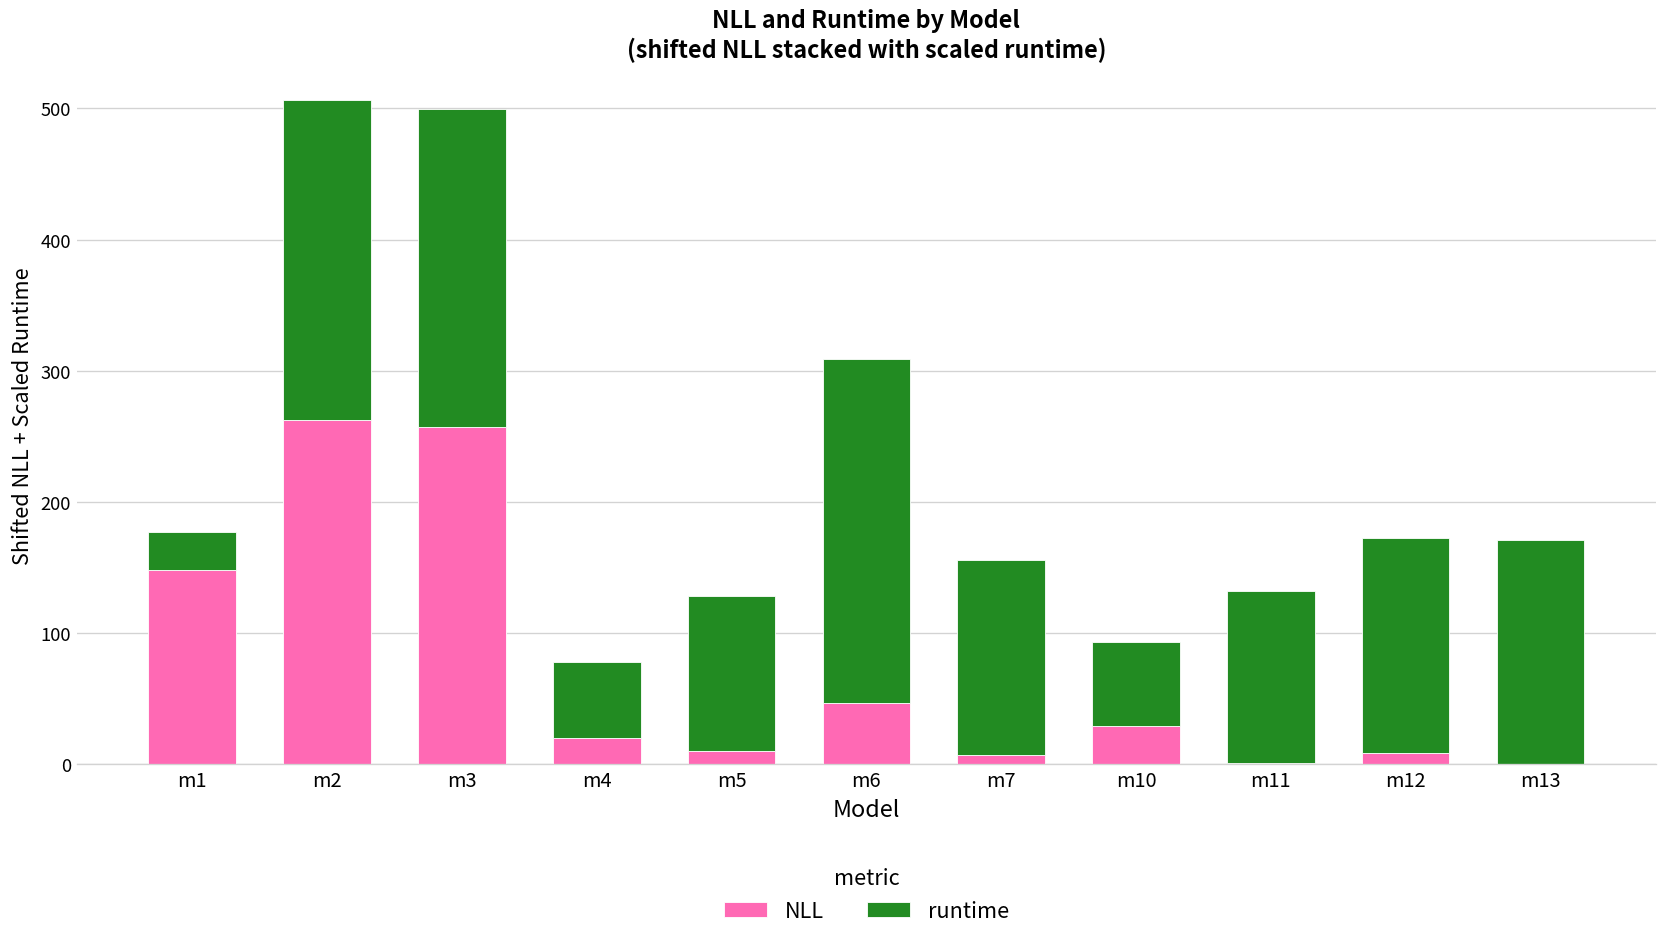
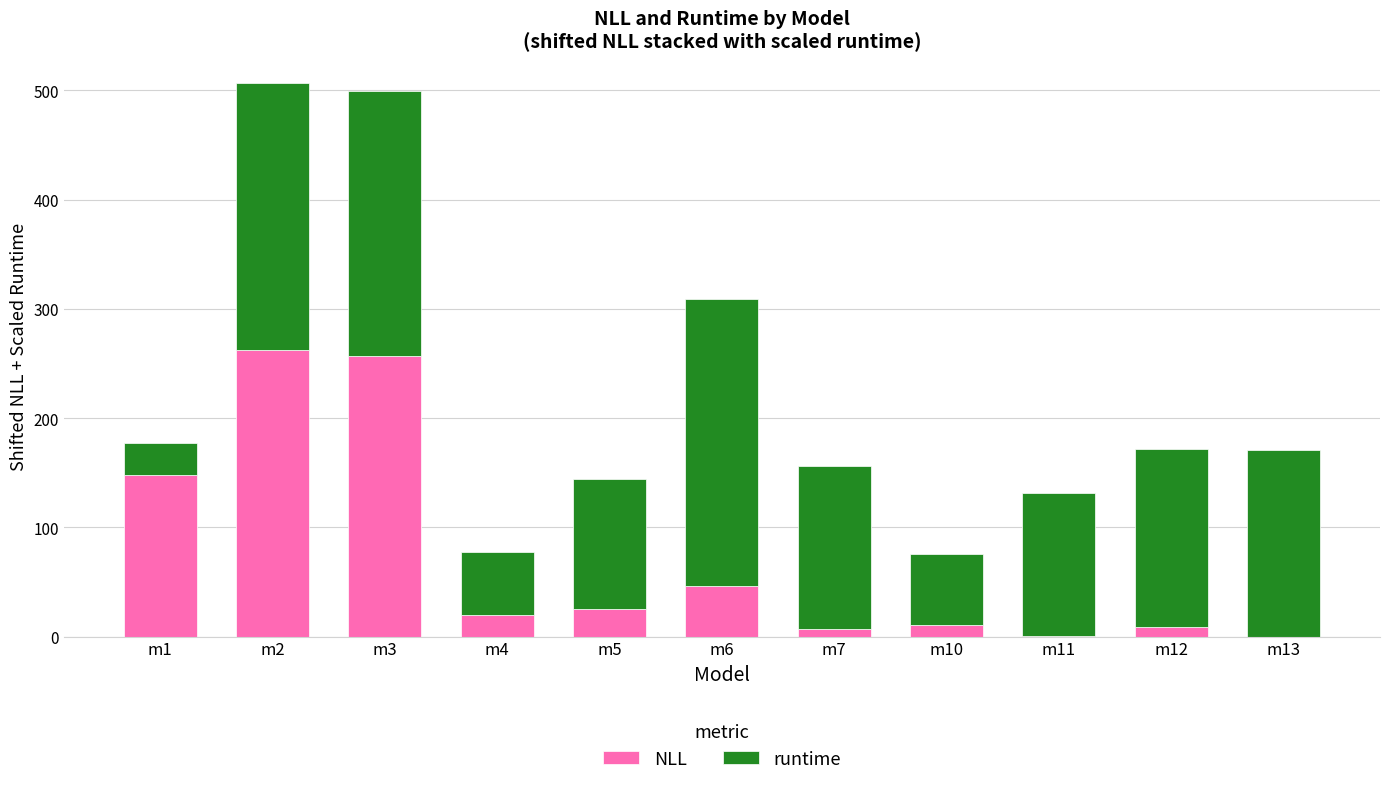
NLL, m5: 10 -> 25
NLL, m10: 29 -> 11
